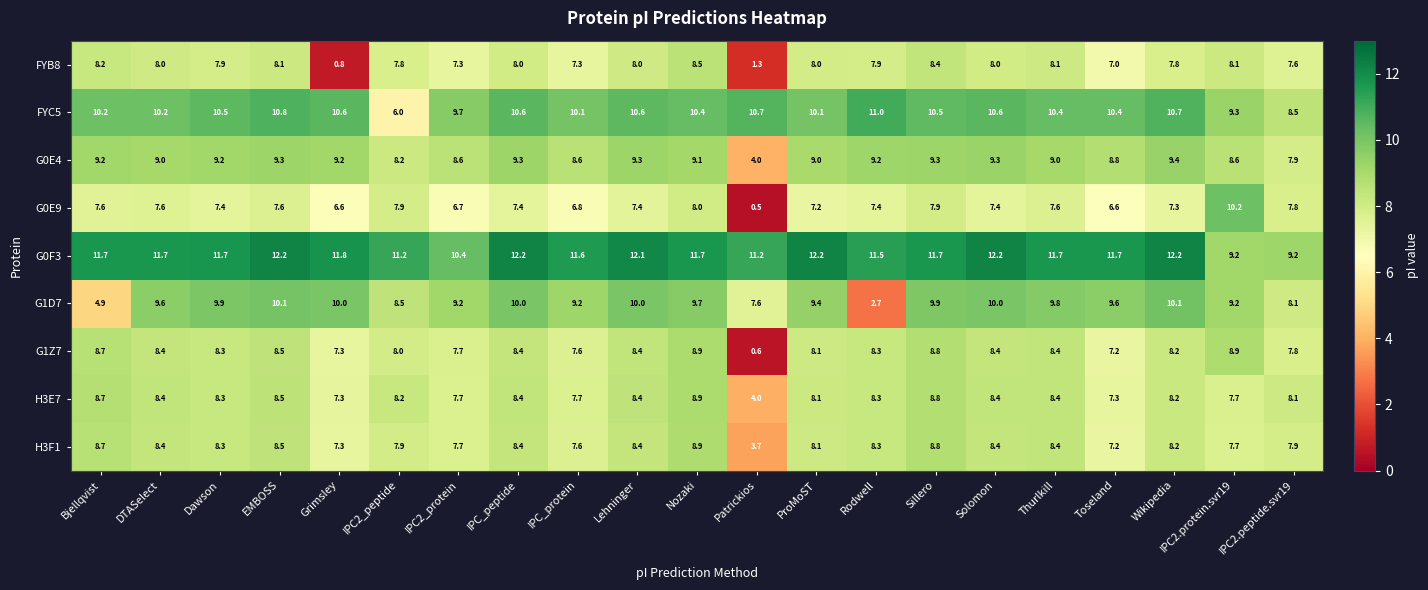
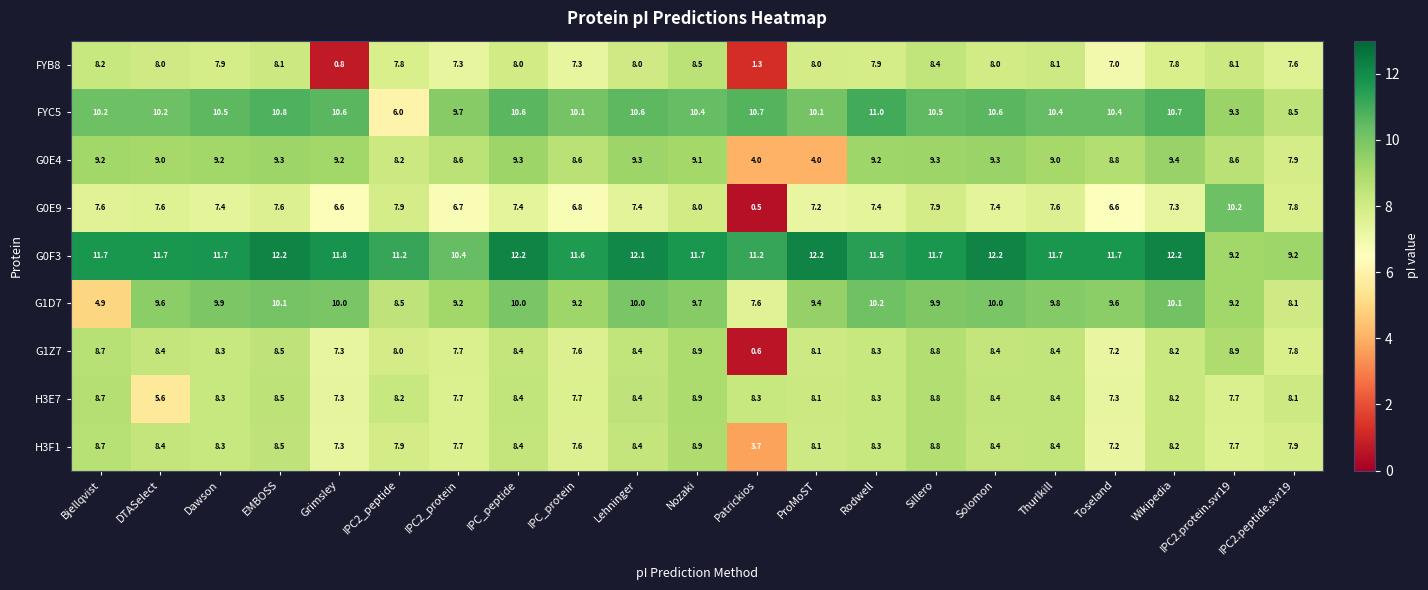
G0E4, ProMoST: 9.0 -> 4.0
G1D7, Rodwell: 2.7 -> 10.2
H3E7, DTASelect: 8.4 -> 5.6
H3E7, Patrickios: 4.0 -> 8.3
